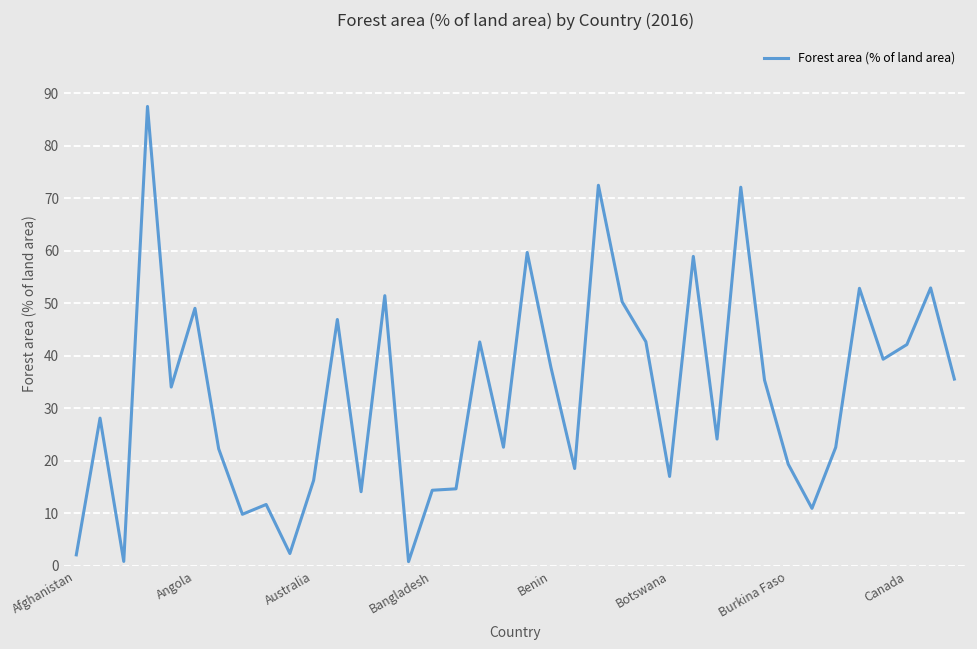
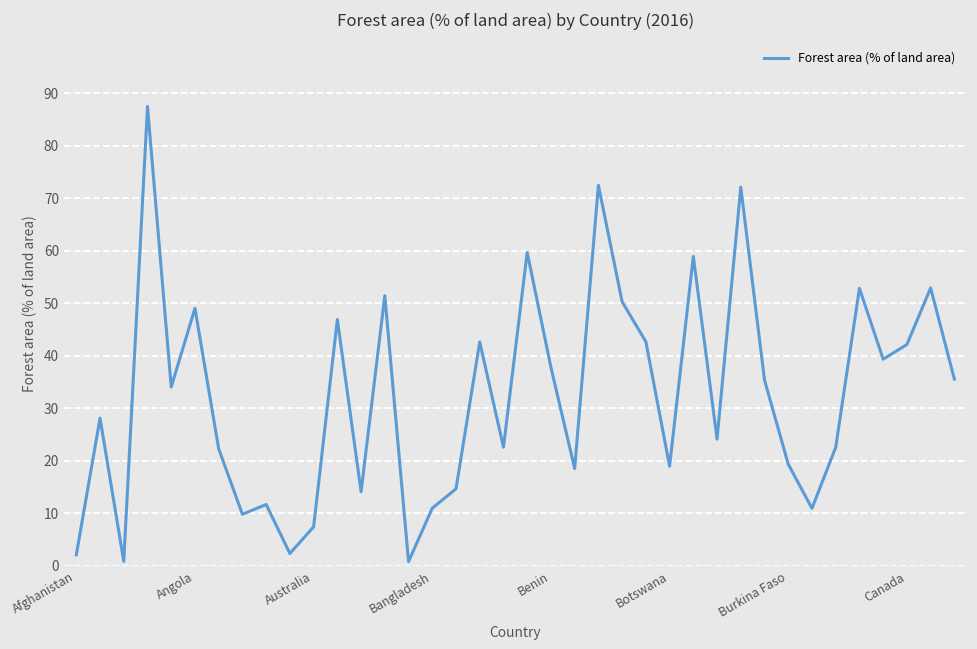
Australia: 16 -> 7
Bangladesh: 14 -> 11
Botswana: 17 -> 19
